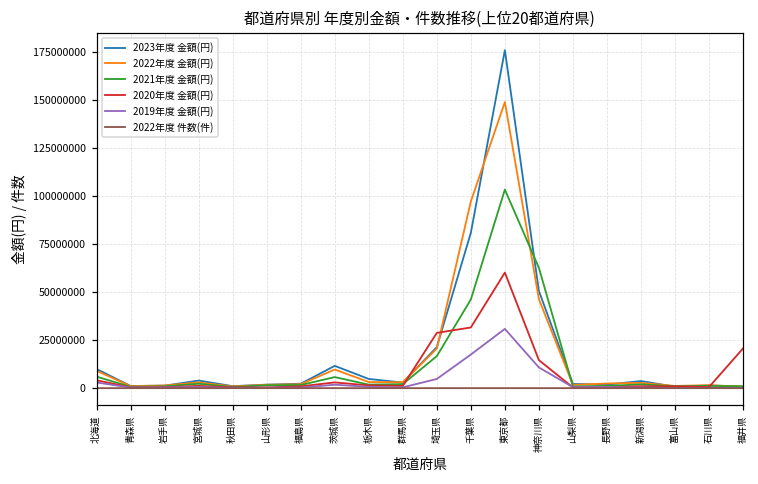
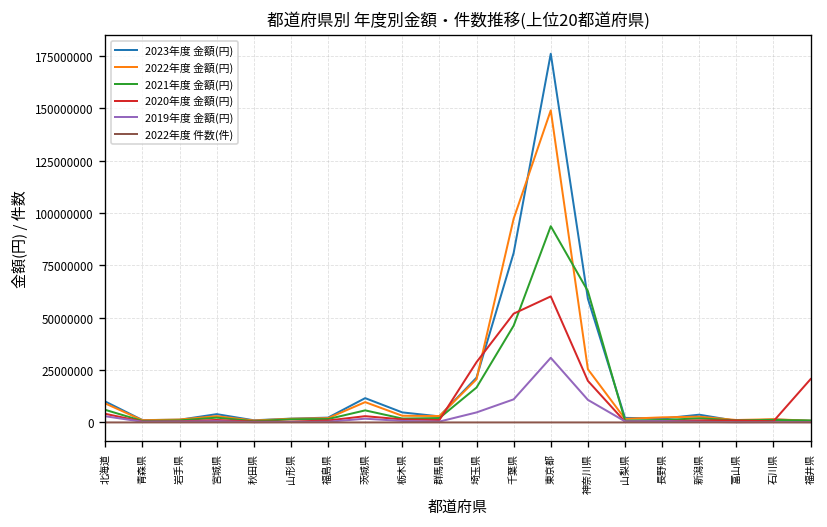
2020年度 金額(円), 千葉県: 32000000 -> 52000000
2019年度 金額(円), 千葉県: 18000000 -> 11000000
2021年度 金額(円), 東京都: 103000000 -> 94000000
2023年度 金額(円), 神奈川県: 51000000 -> 59000000
2022年度 金額(円), 神奈川県: 46000000 -> 25000000
2020年度 金額(円), 神奈川県: 15000000 -> 20000000
